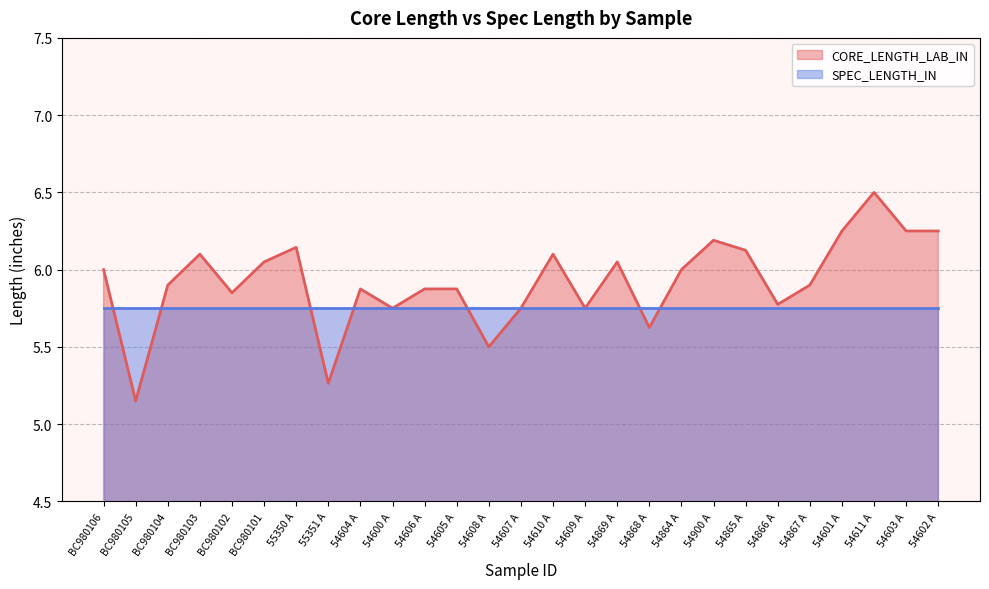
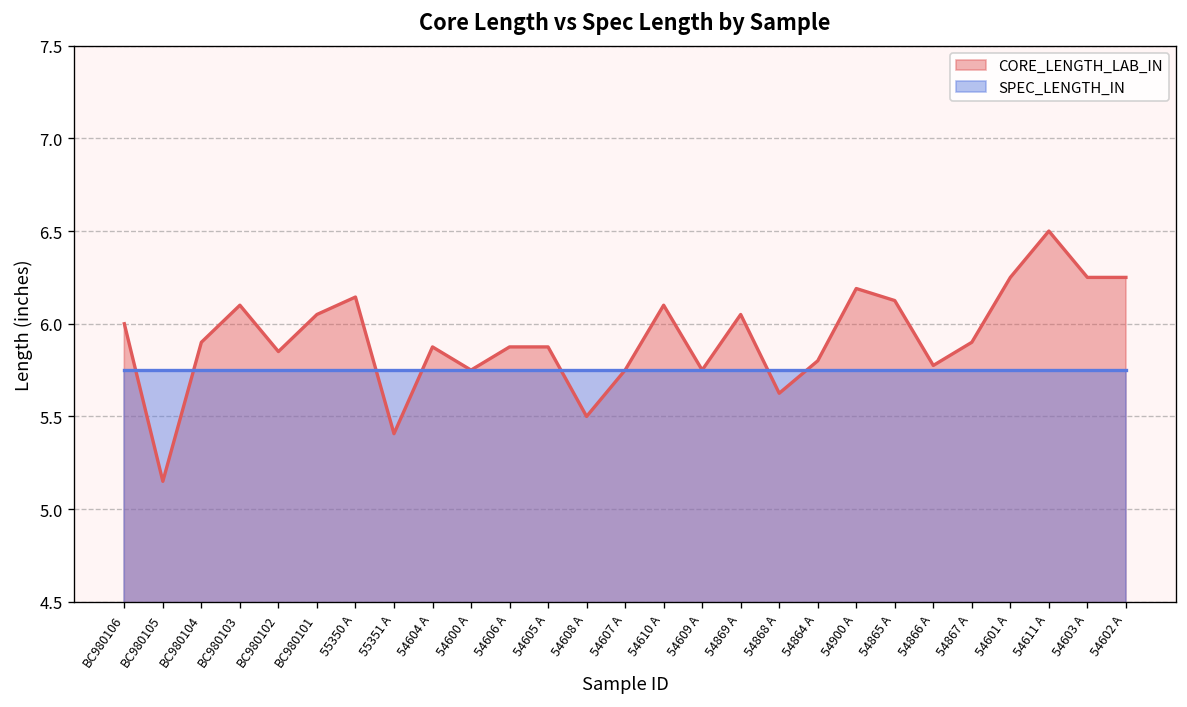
CORE_LENGTH_LAB_IN, 55351 A: 5.26 -> 5.41
CORE_LENGTH_LAB_IN, 54864 A: 6.0 -> 5.8
